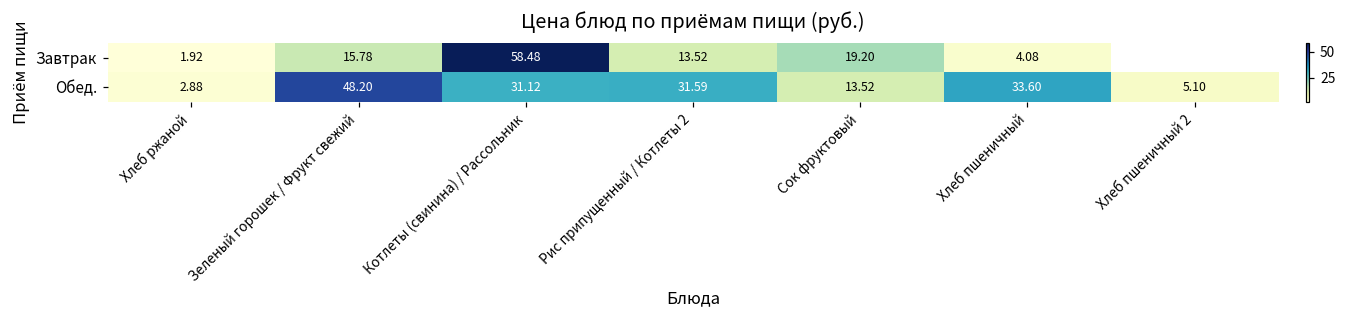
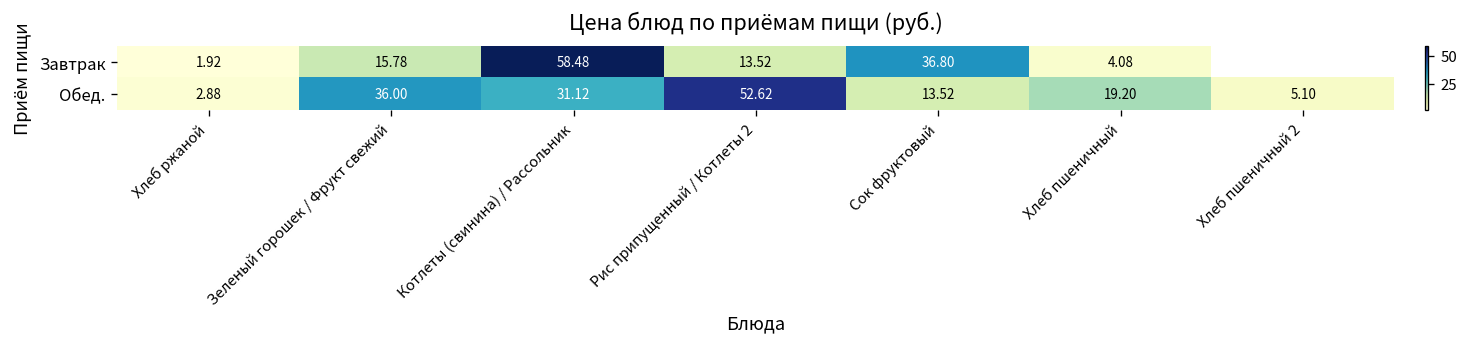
Завтрак, Сок фруктовый: 19.20 -> 36.80
Обед., Зеленый горошек / Фрукт свежий: 48.20 -> 36.00
Обед., Рис припущенный / Котлеты 2: 31.59 -> 52.62
Обед., Хлеб пшеничный: 33.60 -> 19.20
